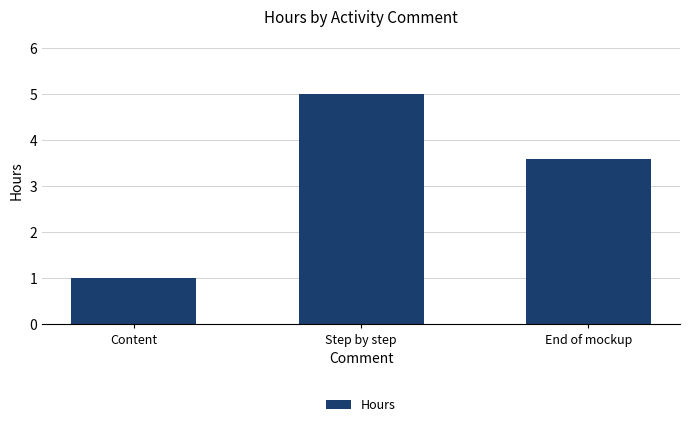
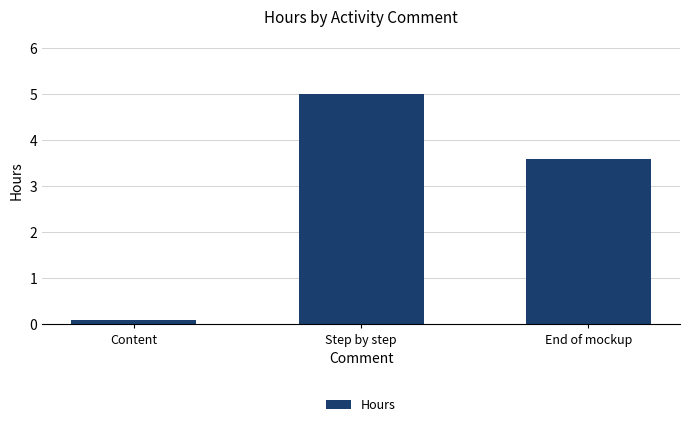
Content: 1.0 -> 0.1
